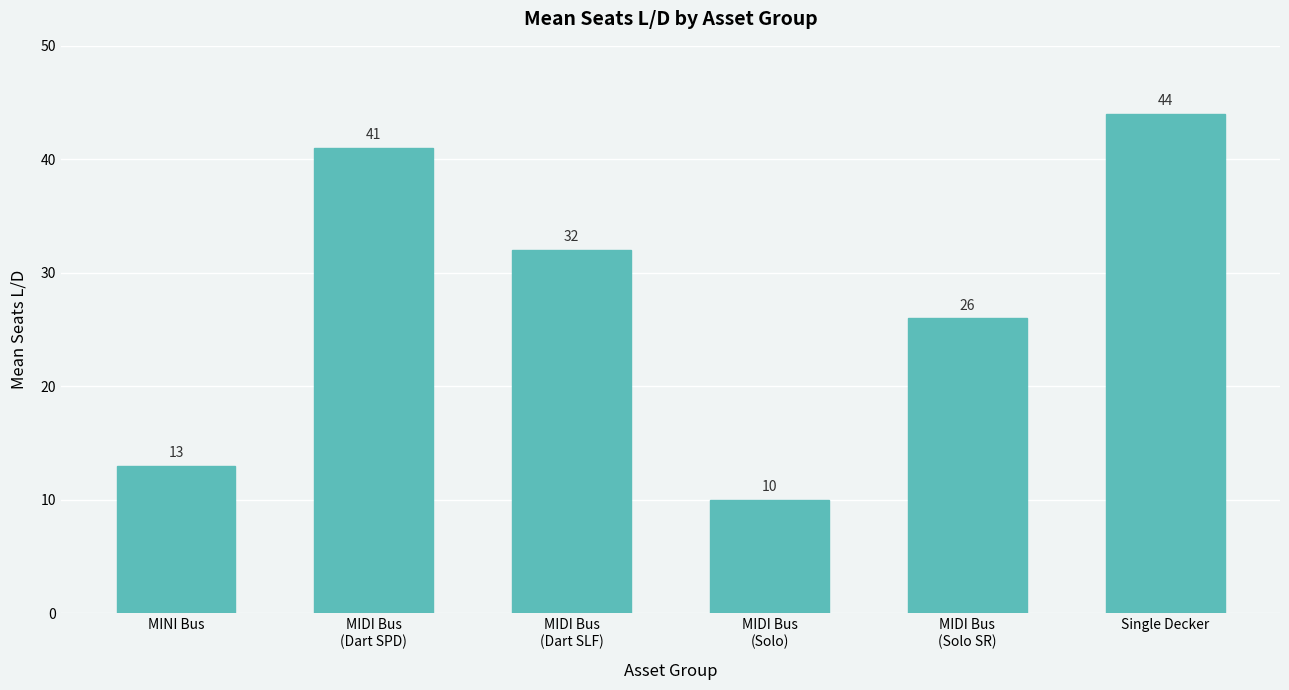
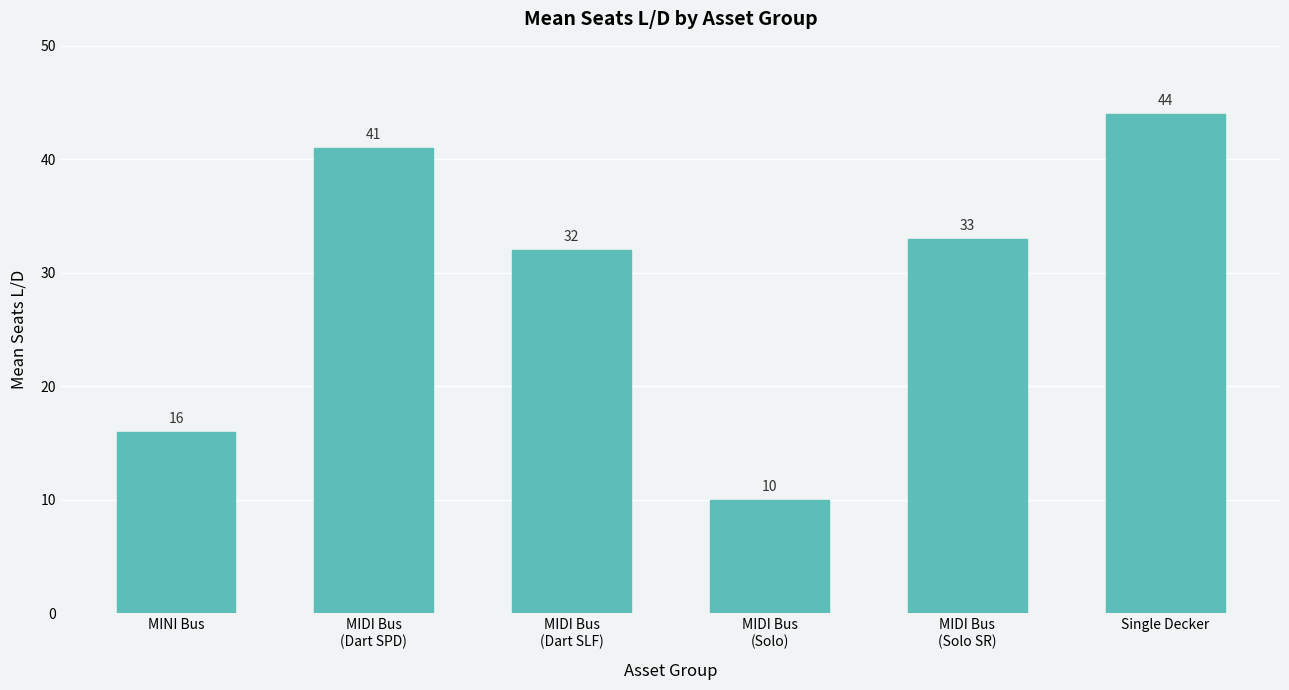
MINI Bus: 13 -> 16
MIDI Bus (Solo SR): 26 -> 33
